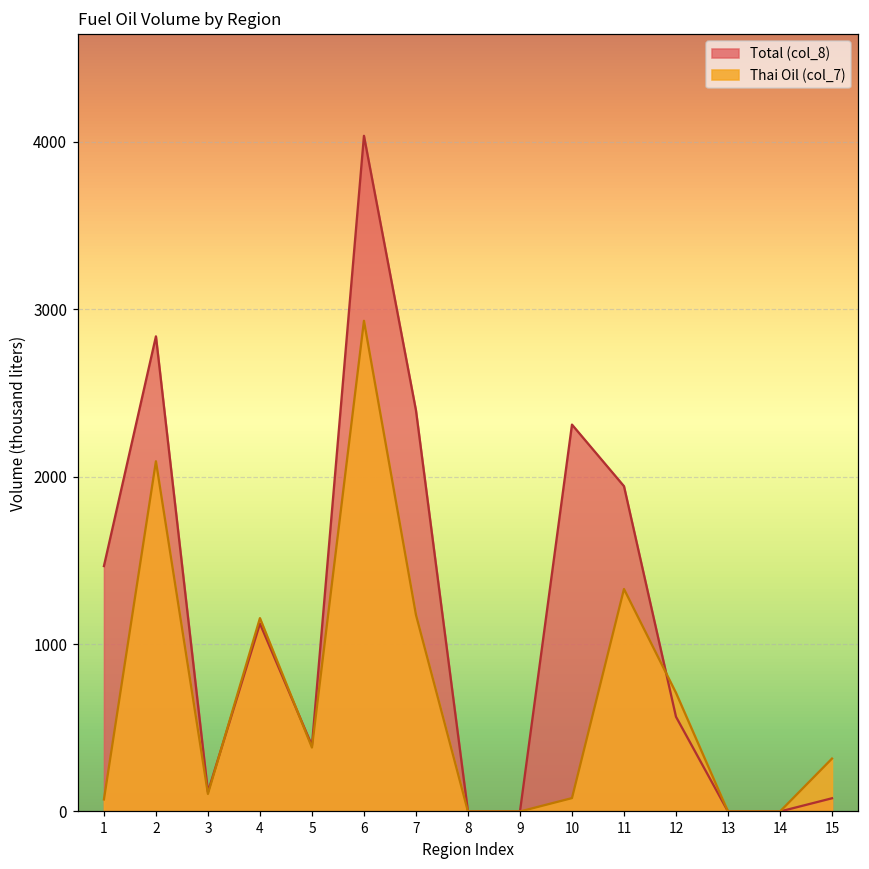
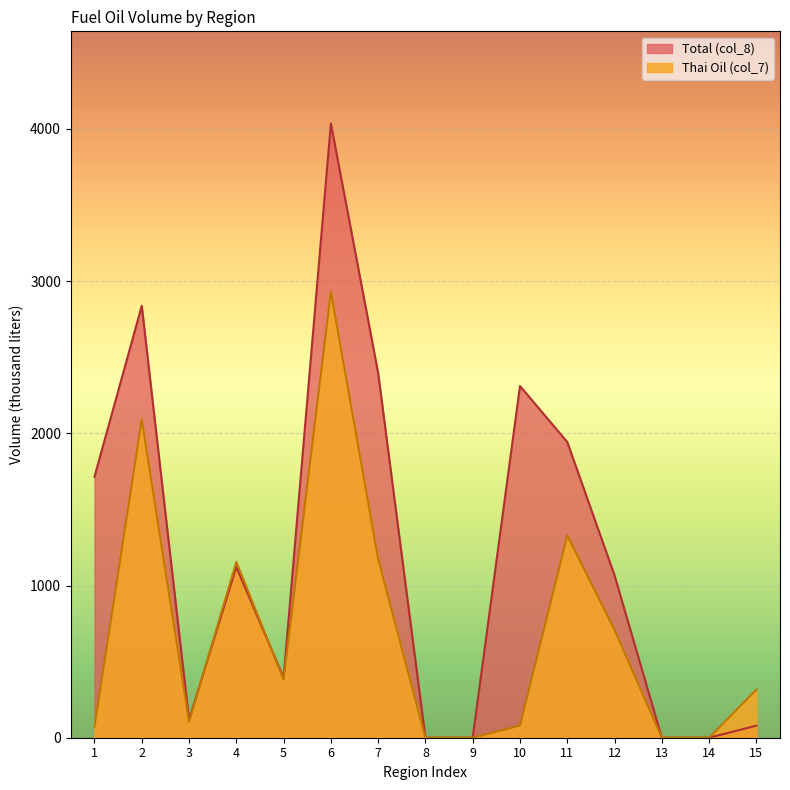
Total (col_8), 1: 1470 -> 1720
Total (col_8), 12: 570 -> 1070
